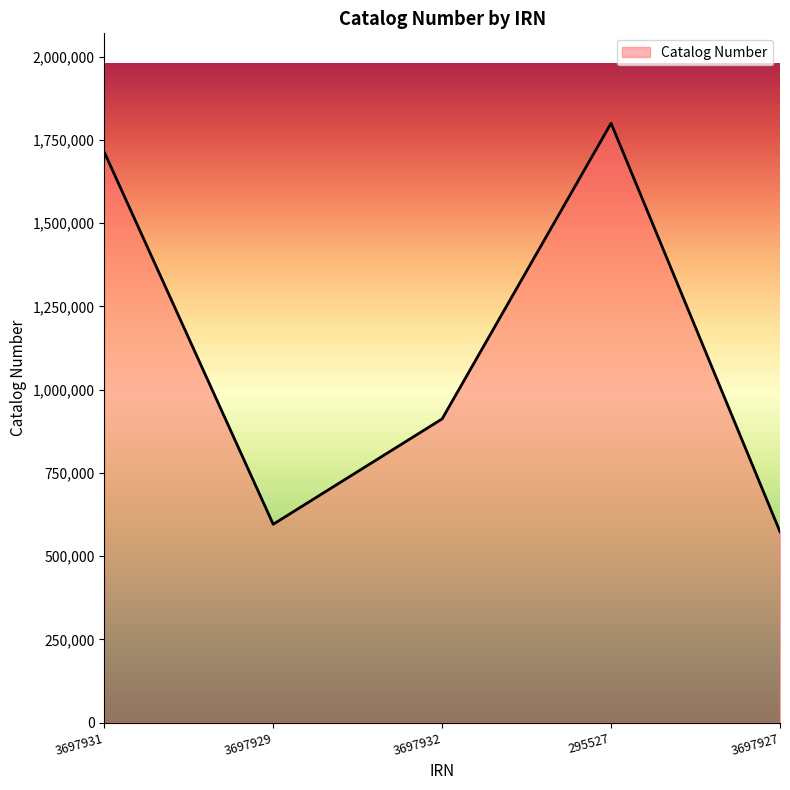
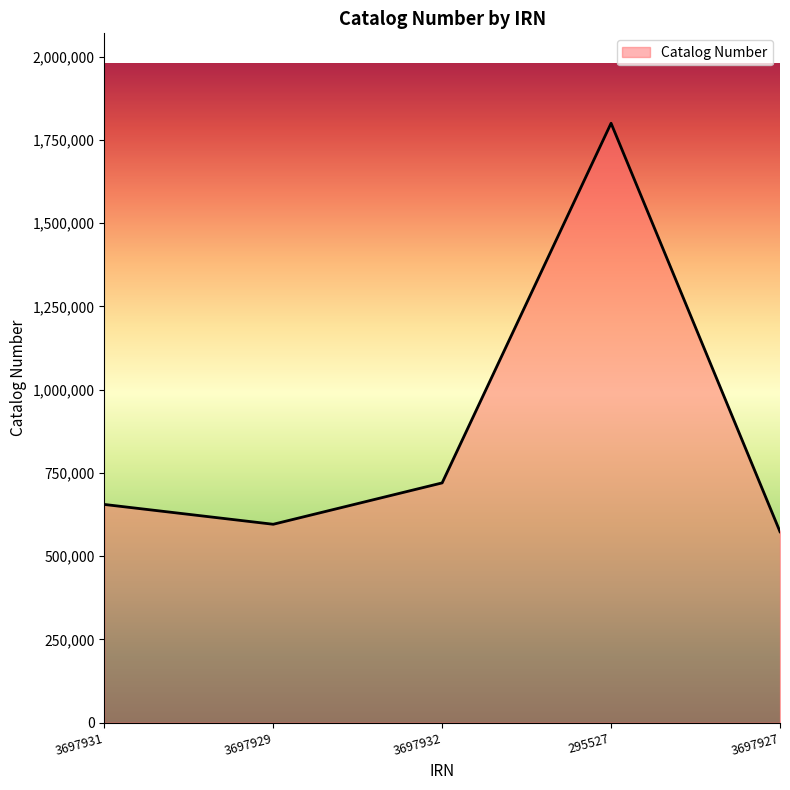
3697931: 1,710,000 -> 660,000
3697932: 910,000 -> 720,000
